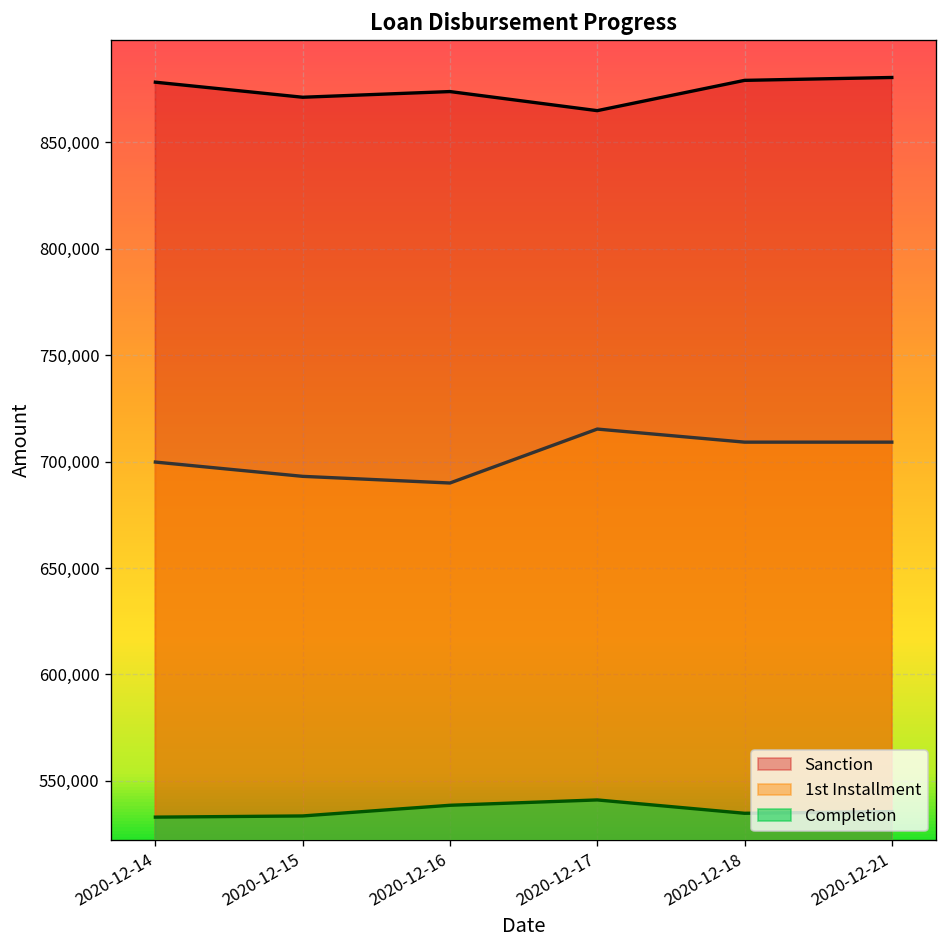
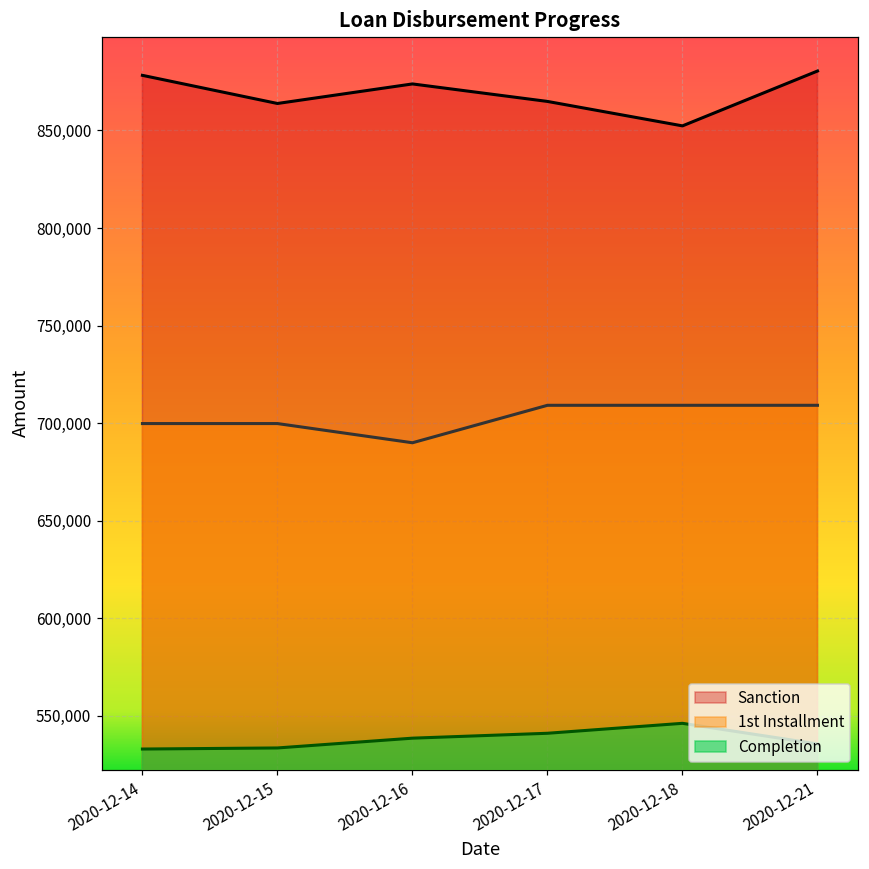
Sanction, 2020-12-15: 871,000 -> 864,000
1st Installment, 2020-12-15: 693,000 -> 700,000
1st Installment, 2020-12-17: 715,000 -> 709,000
Sanction, 2020-12-18: 879,000 -> 852,000
Completion, 2020-12-18: 535,000 -> 546,000
